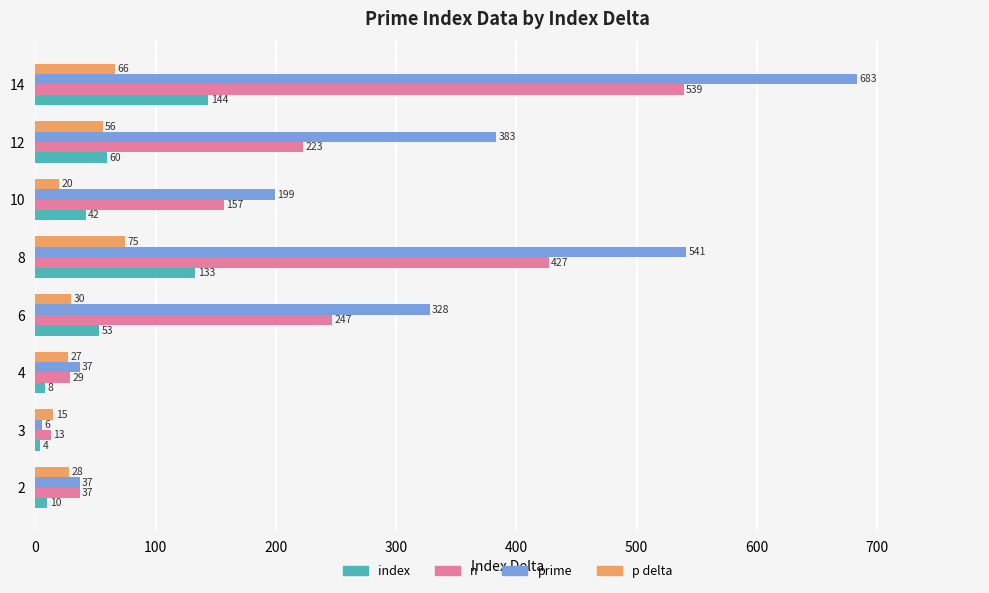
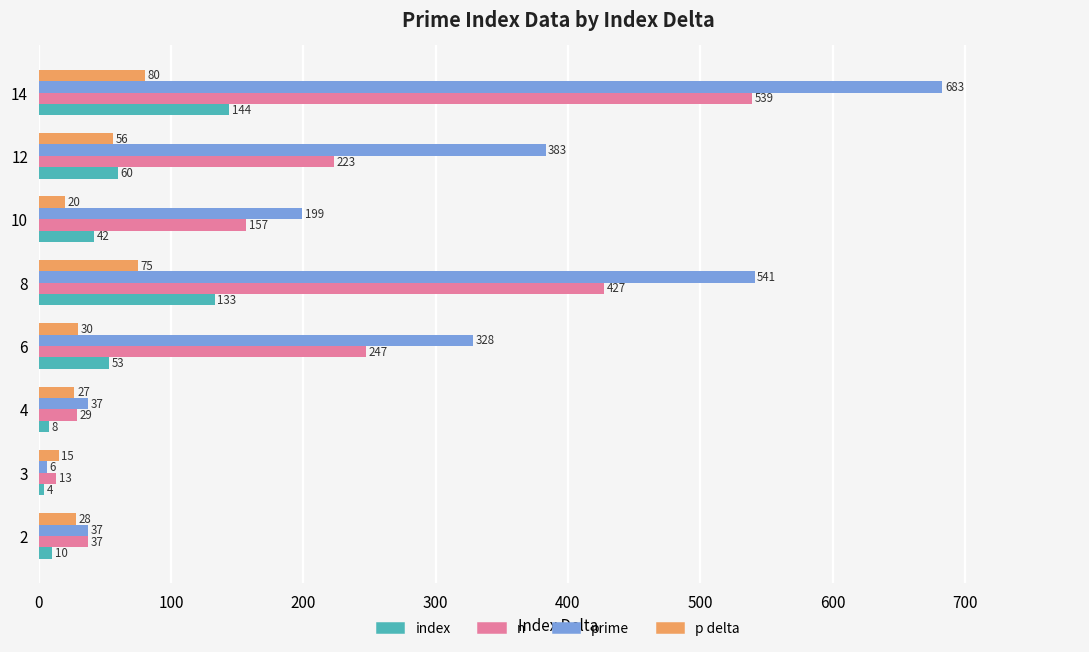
p delta, 14: 66 -> 80
